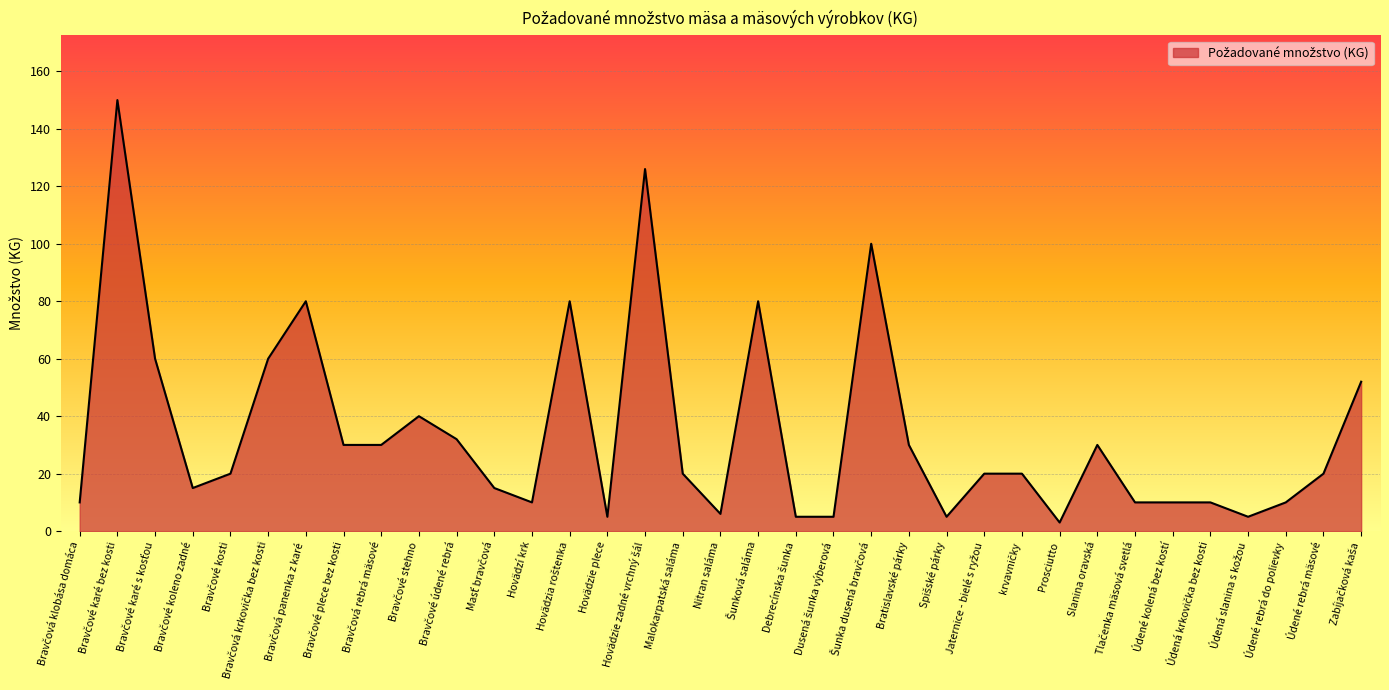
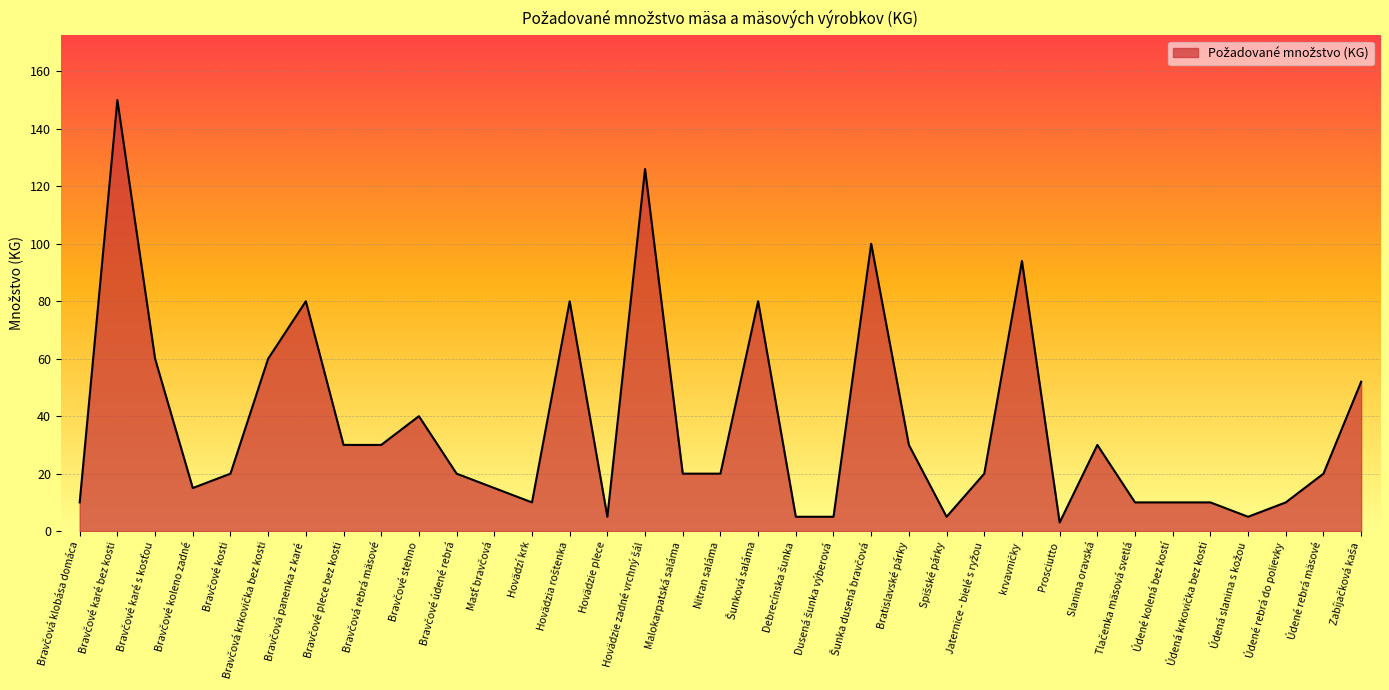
Bravčové údené rebrá: 32 -> 20
Nitran saláma: 6 -> 20
krvavničky: 20 -> 94
